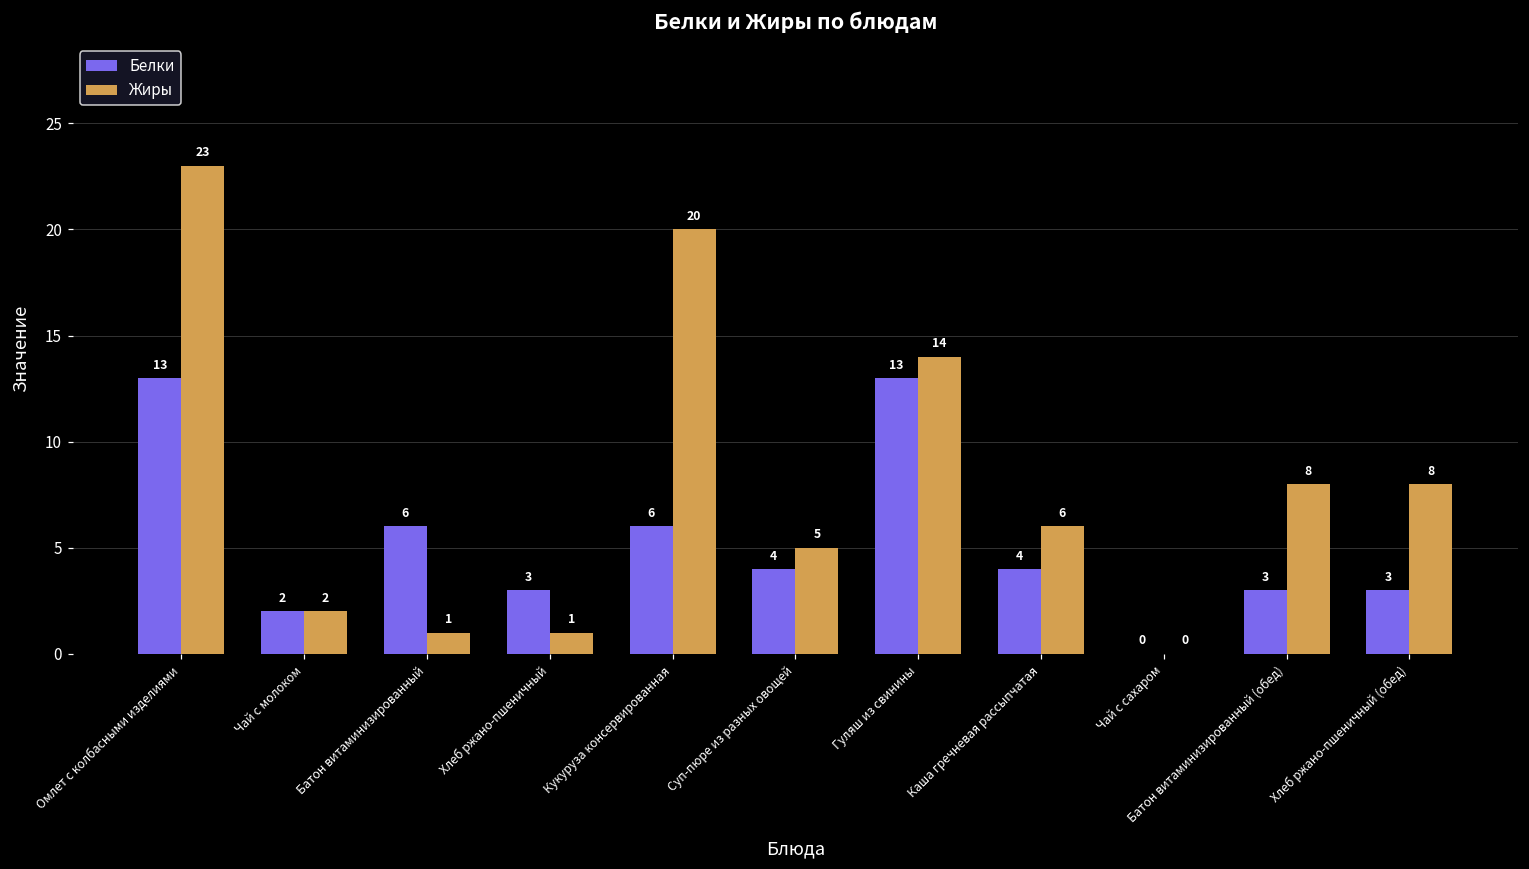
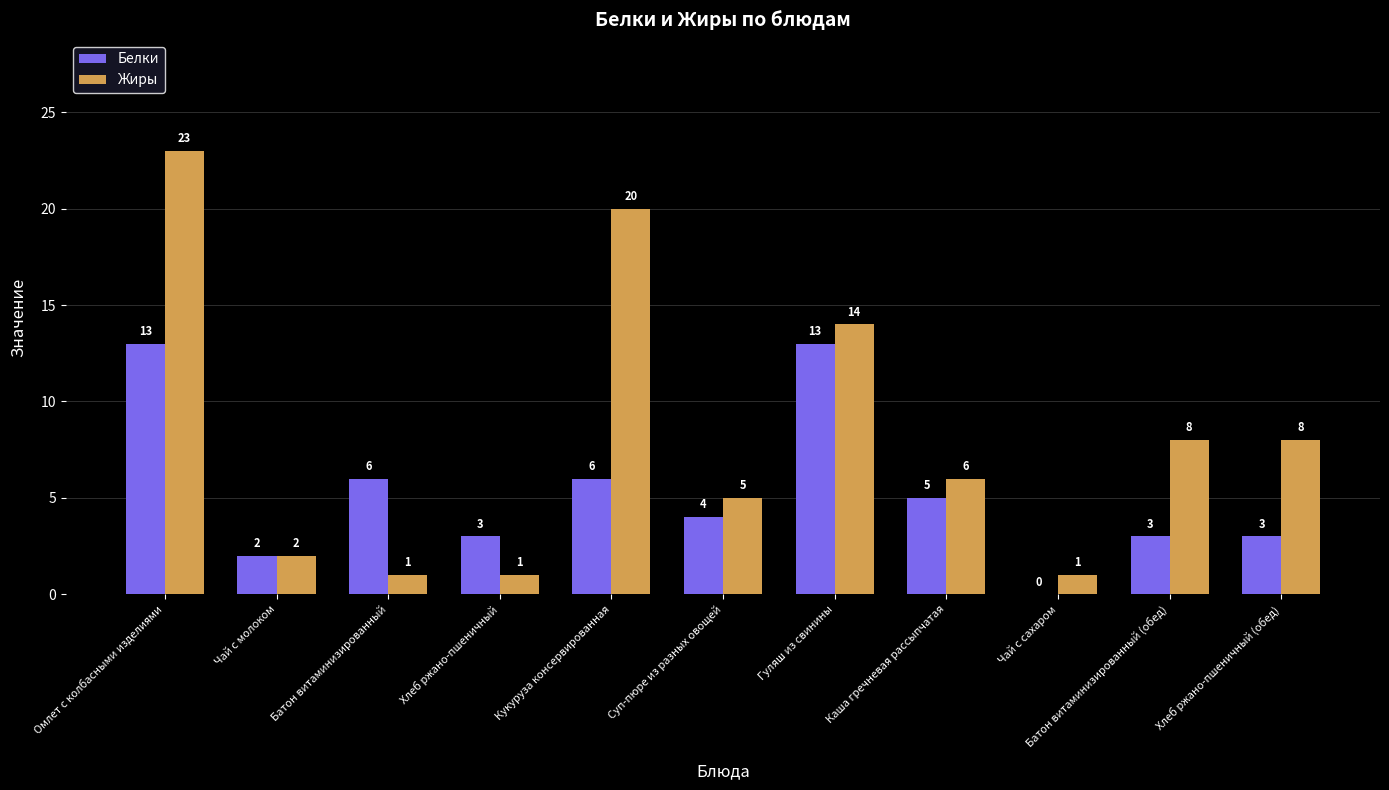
Белки, Каша гречневая рассыпчатая: 4 -> 5
Жиры, Чай с сахаром: 0 -> 1
